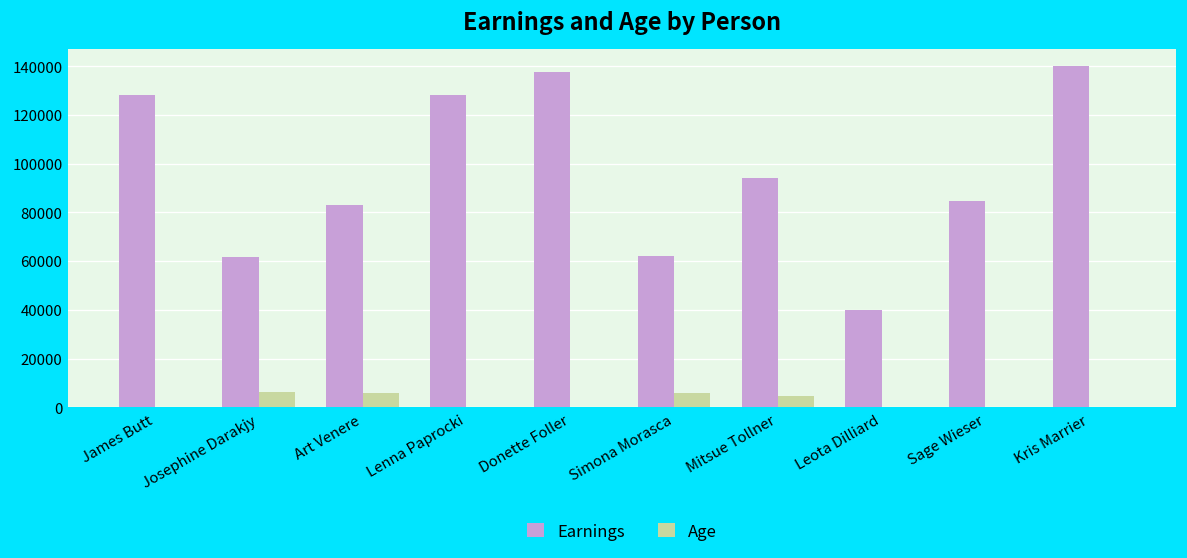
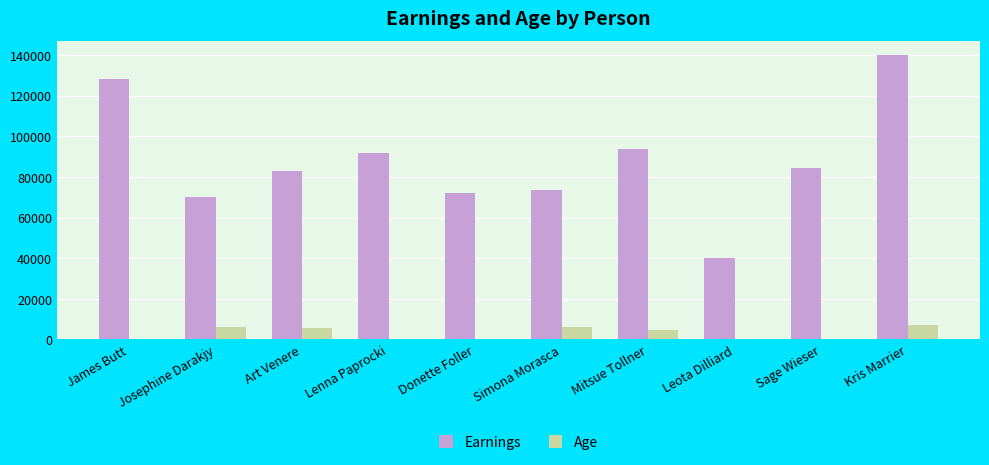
Earnings, Josephine Darakjy: 62000 -> 70000
Earnings, Lenna Paprocki: 128000 -> 92000
Earnings, Donette Foller: 138000 -> 72000
Earnings, Simona Morasca: 62000 -> 73000
Age, Kris Marrier: 0 -> 7000
